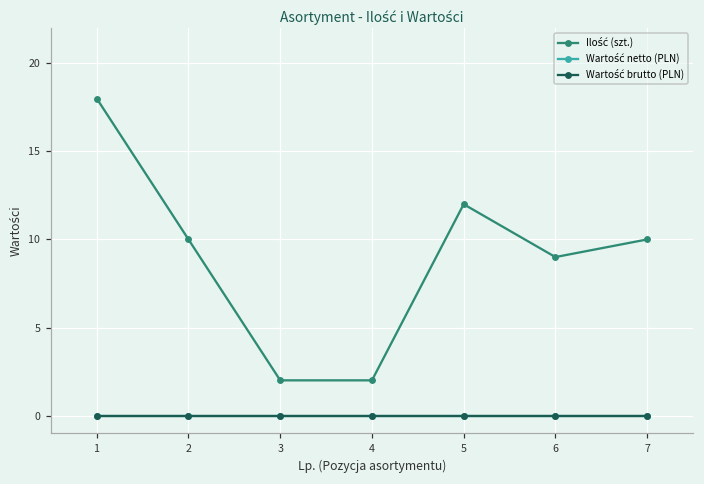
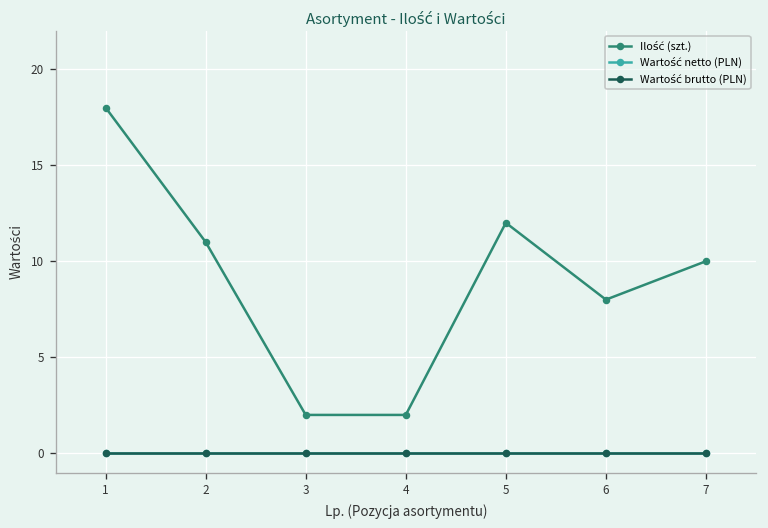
Ilość (szt.), 2: 10 -> 11
Ilość (szt.), 6: 9 -> 8
